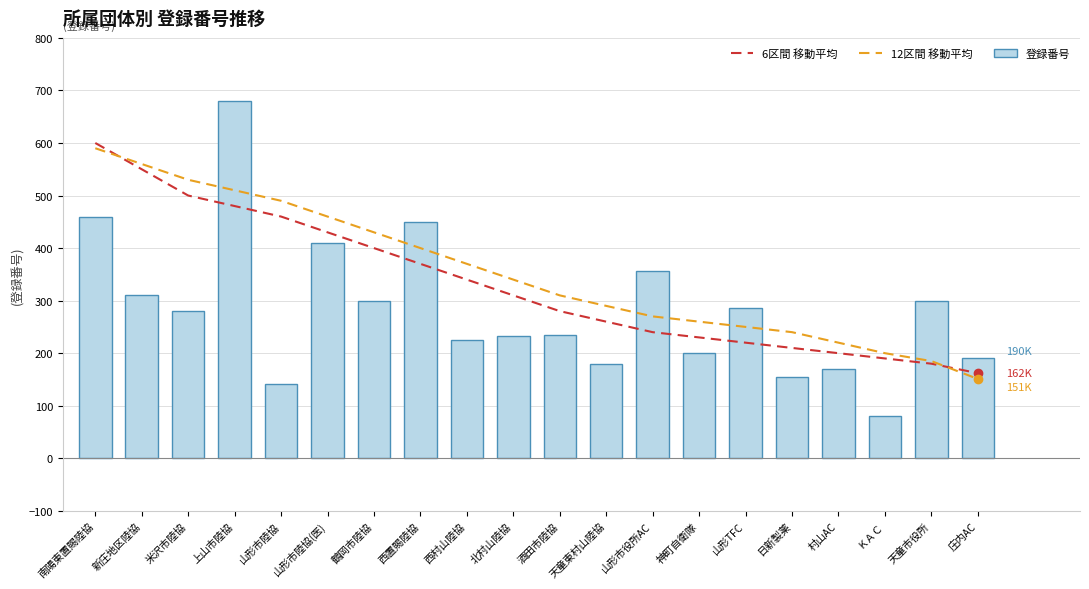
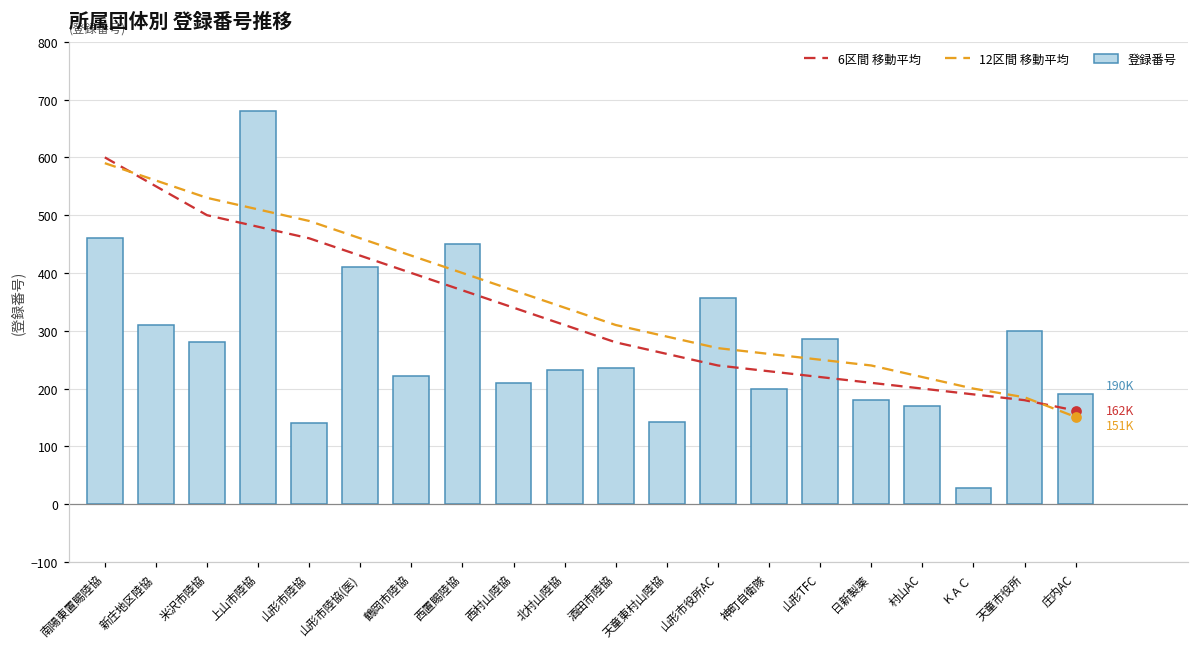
登録番号, 鶴岡市陸協: 300 -> 220
登録番号, 西村山陸協: 230 -> 210
登録番号, 天童東村山陸協: 180 -> 140
登録番号, 日新製薬: 160 -> 180
登録番号, ＫＡＣ: 80 -> 30
